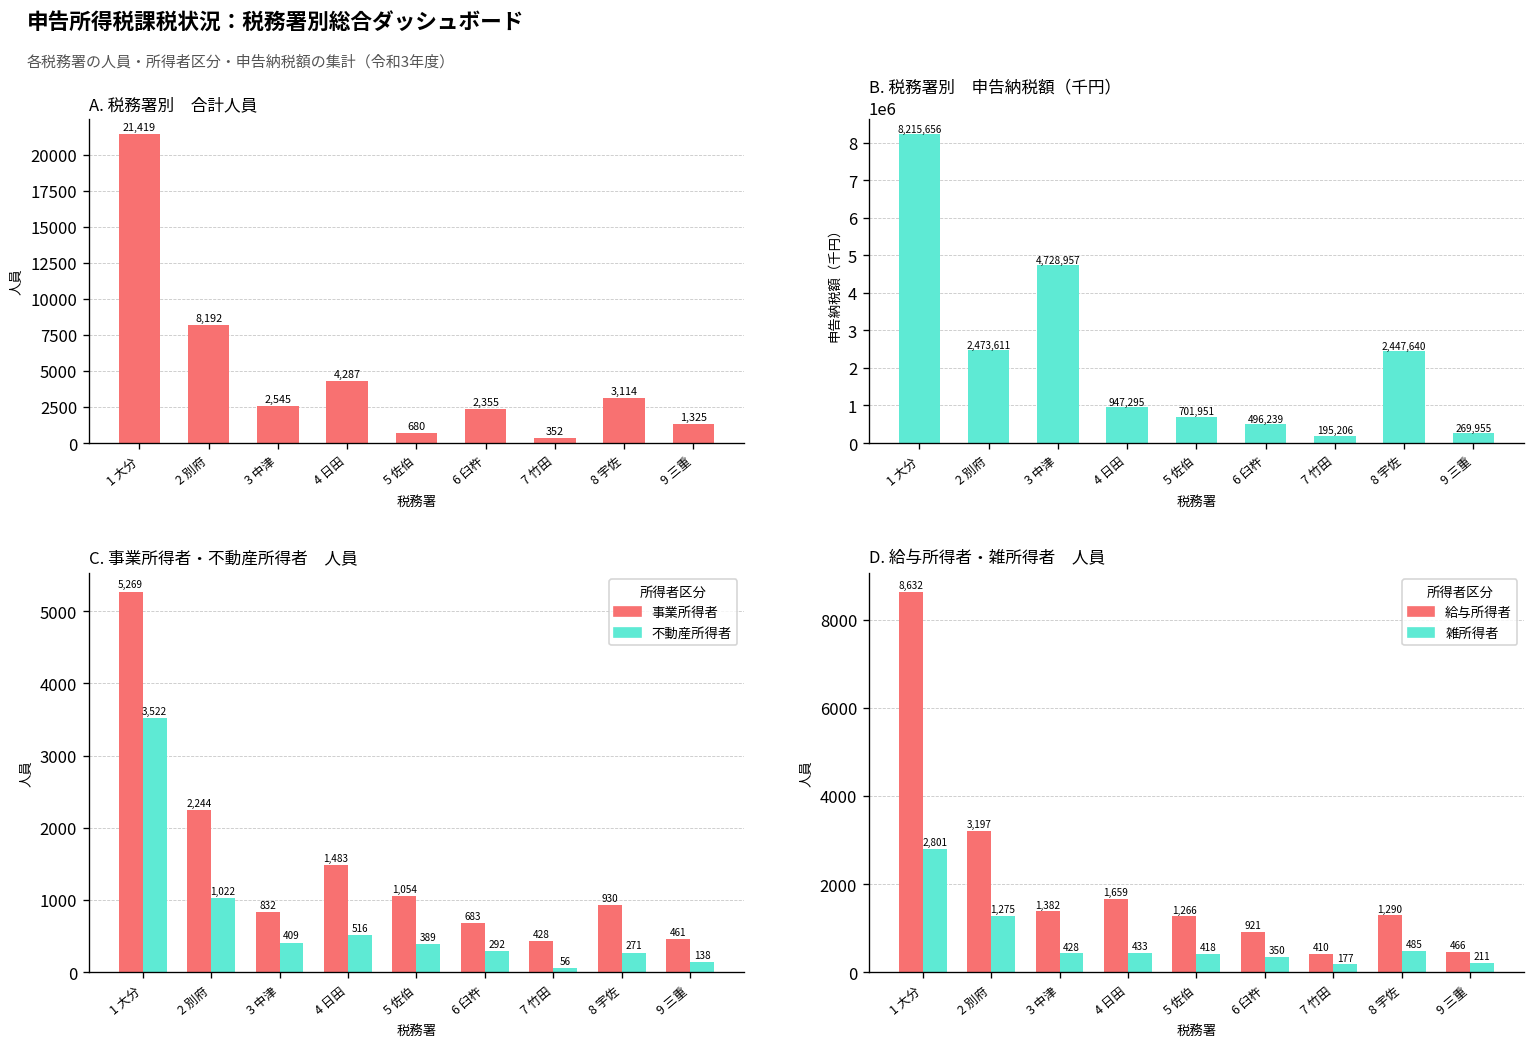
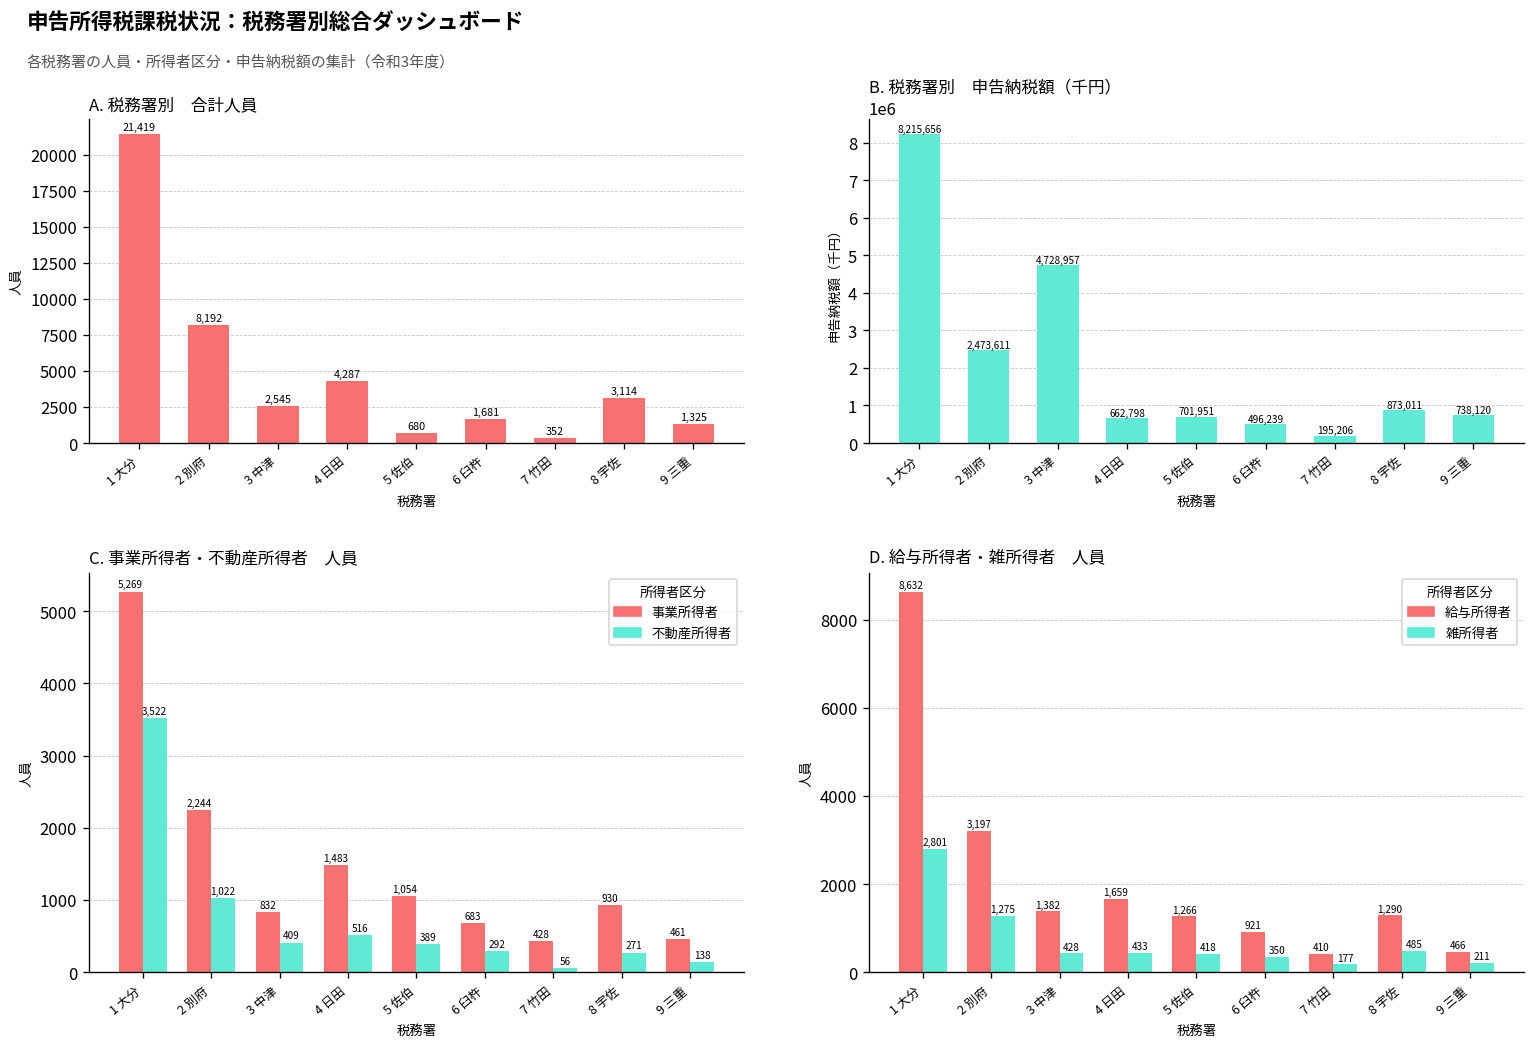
A. 税務署別 合計人員, 6 臼杵: 2,355 -> 1,681
B. 税務署別 申告納税額（千円）, 4 日田: 947,295 -> 662,798
B. 税務署別 申告納税額（千円）, 8 宇佐: 2,447,640 -> 873,011
B. 税務署別 申告納税額（千円）, 9 三重: 269,955 -> 738,120
